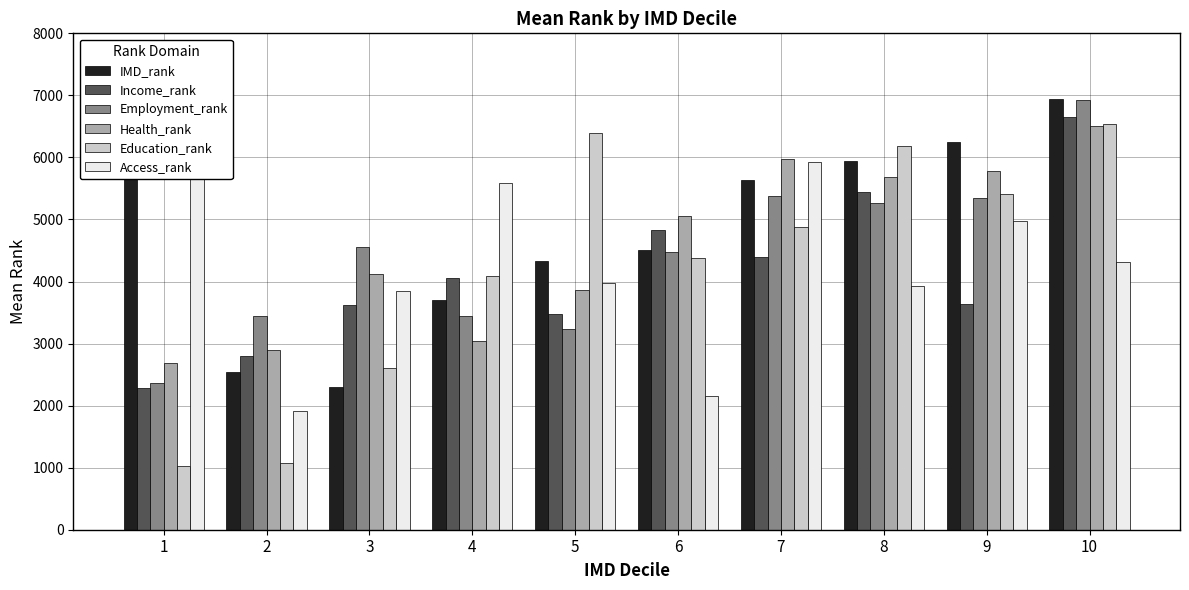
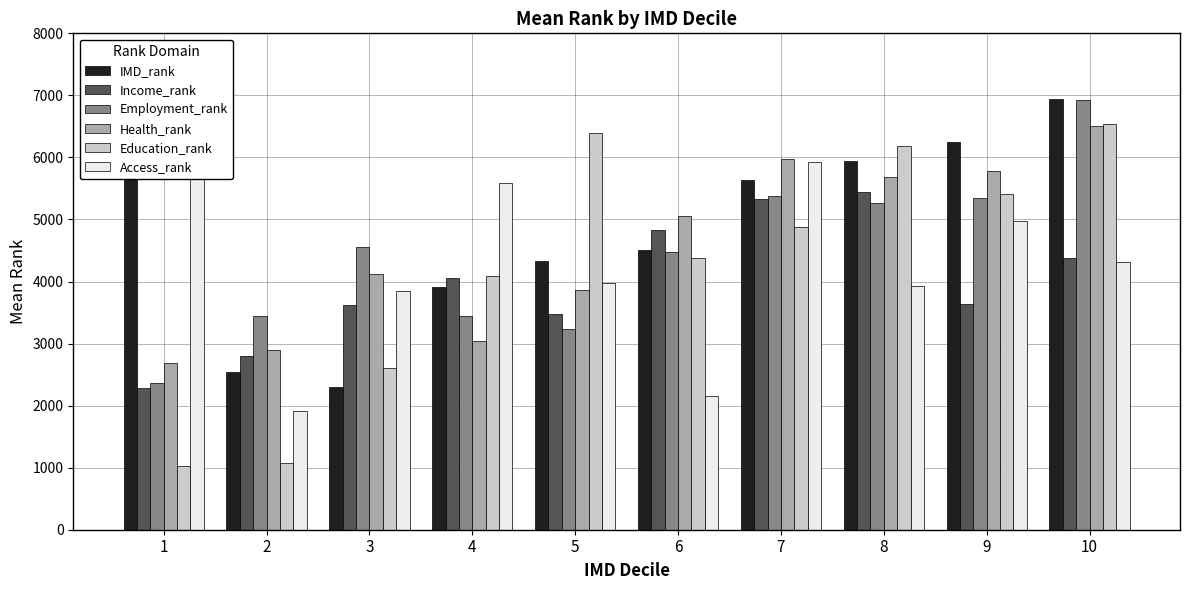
IMD_rank, 4: 3700 -> 3900
Income_rank, 7: 4400 -> 5300
Income_rank, 10: 6600 -> 4400
